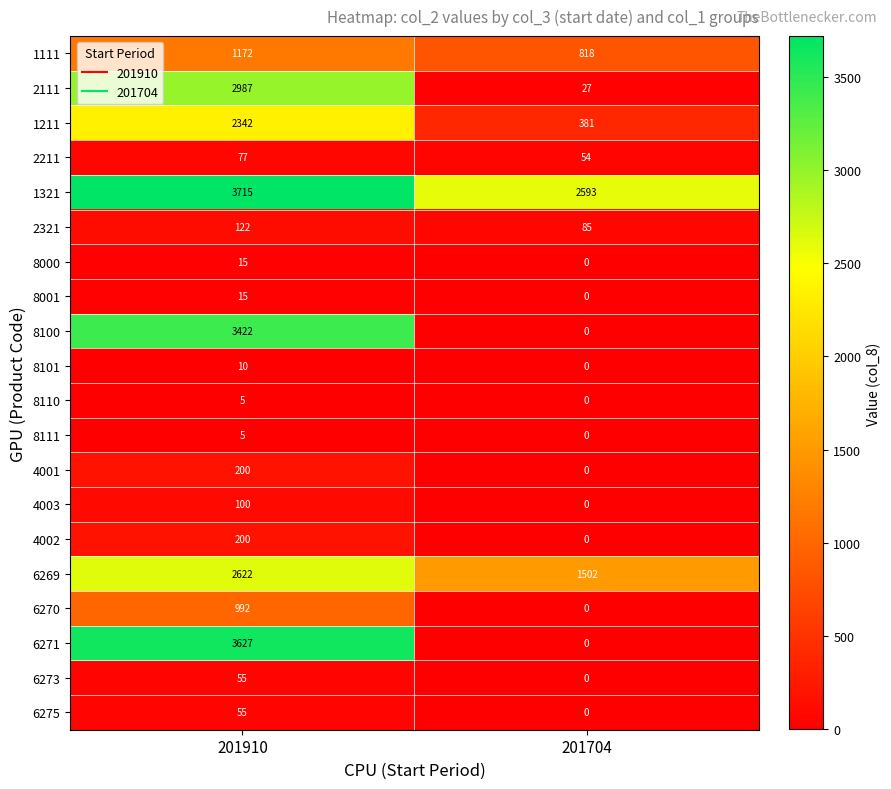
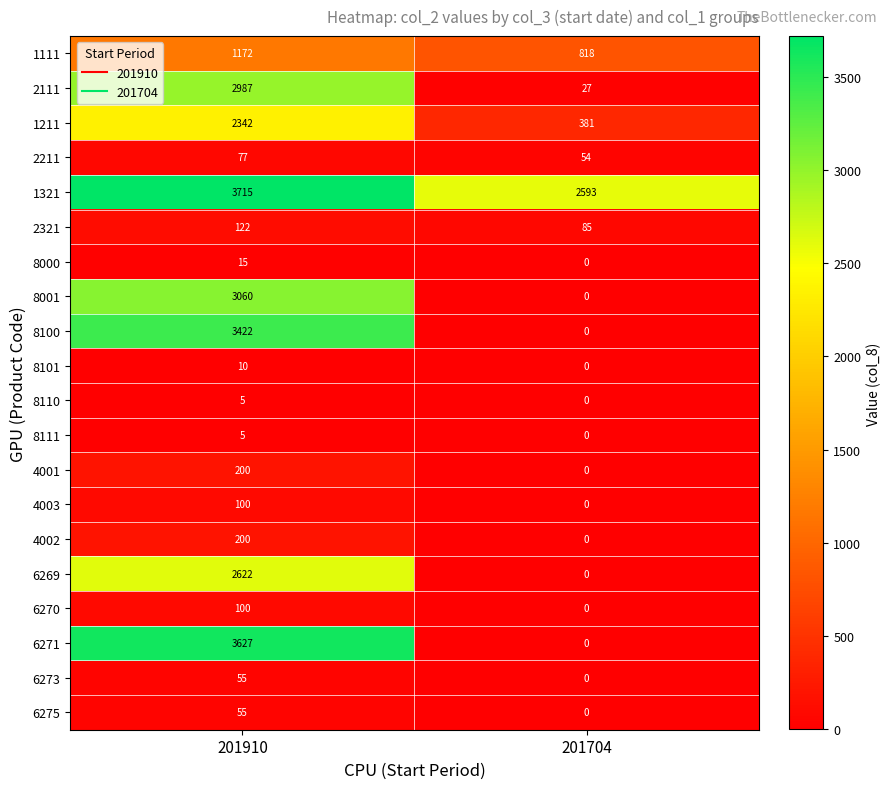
8001, 201910: 15 -> 3060
6269, 201704: 1502 -> 0
6270, 201910: 992 -> 100
